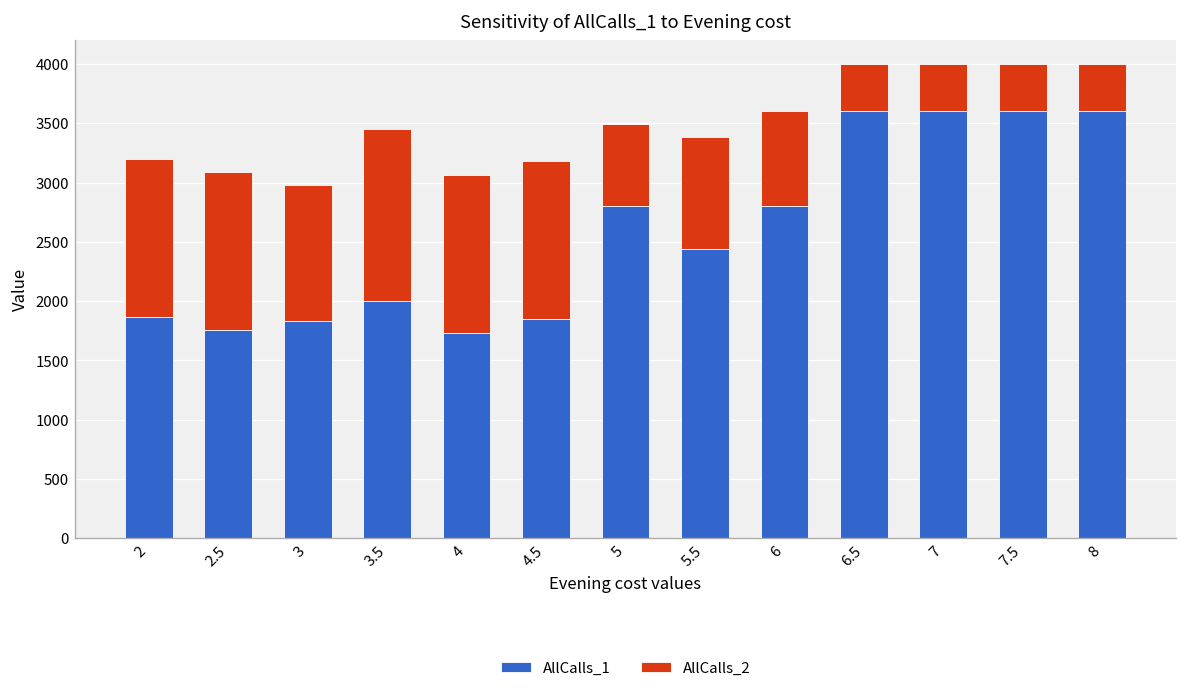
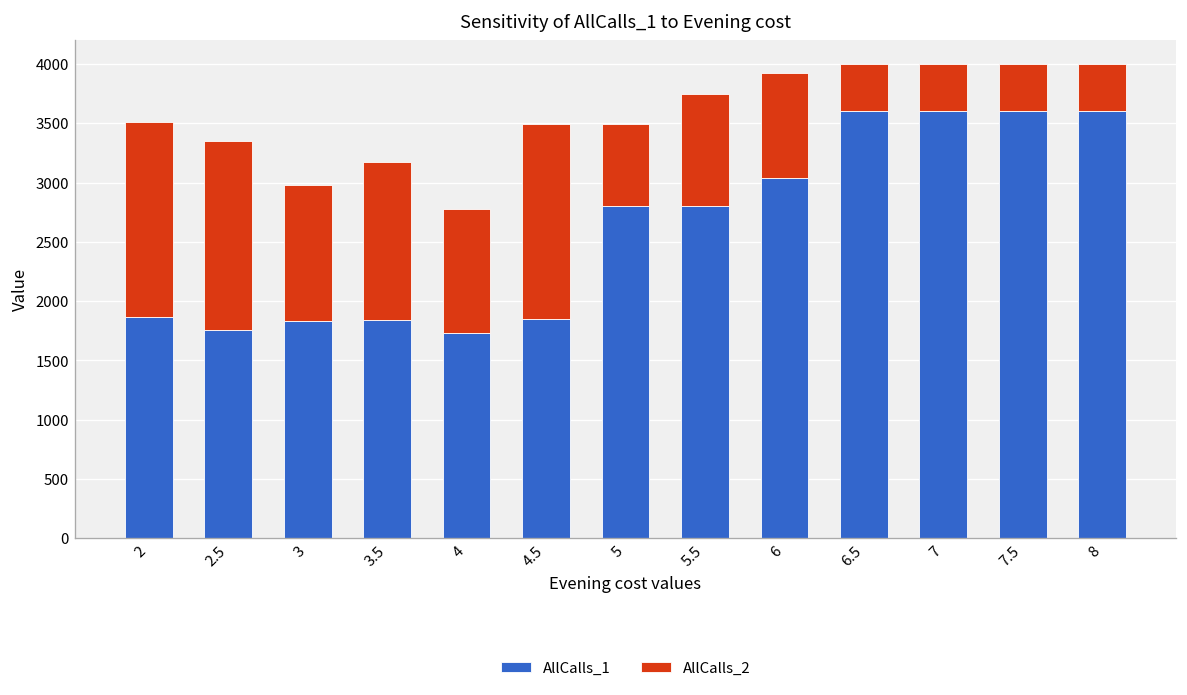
AllCalls_2, 2: 1300 -> 1600
AllCalls_2, 2.5: 1300 -> 1600
AllCalls_1, 3.5: 2000 -> 1800
AllCalls_2, 3.5: 1500 -> 1300
AllCalls_2, 4: 1300 -> 1000
AllCalls_2, 4.5: 1300 -> 1600
AllCalls_1, 5.5: 2400 -> 2800
AllCalls_1, 6: 2800 -> 3000
AllCalls_2, 6: 800 -> 900
